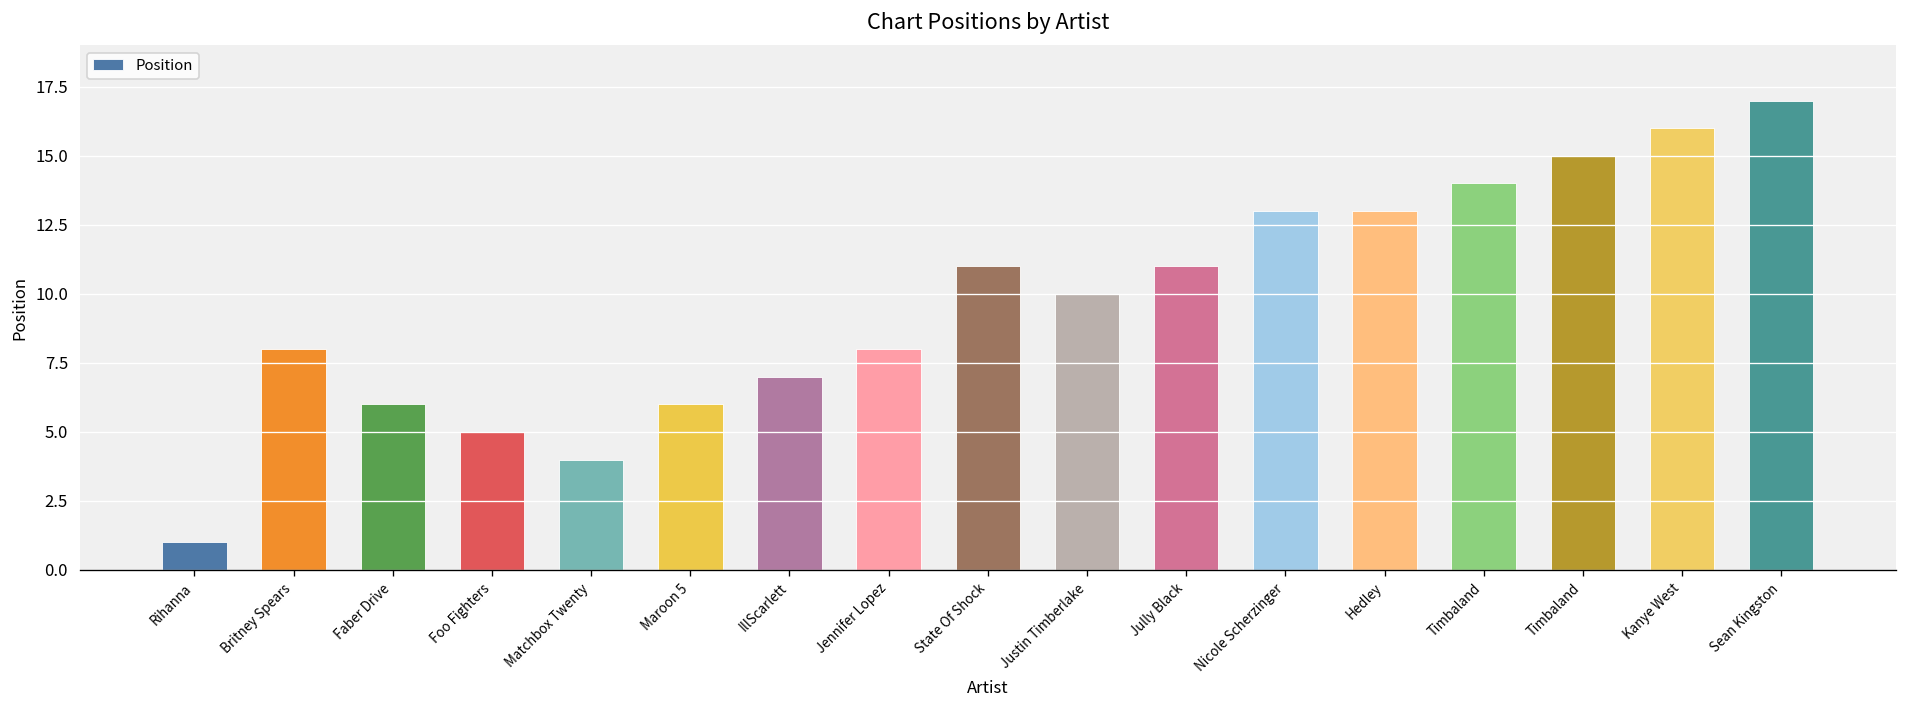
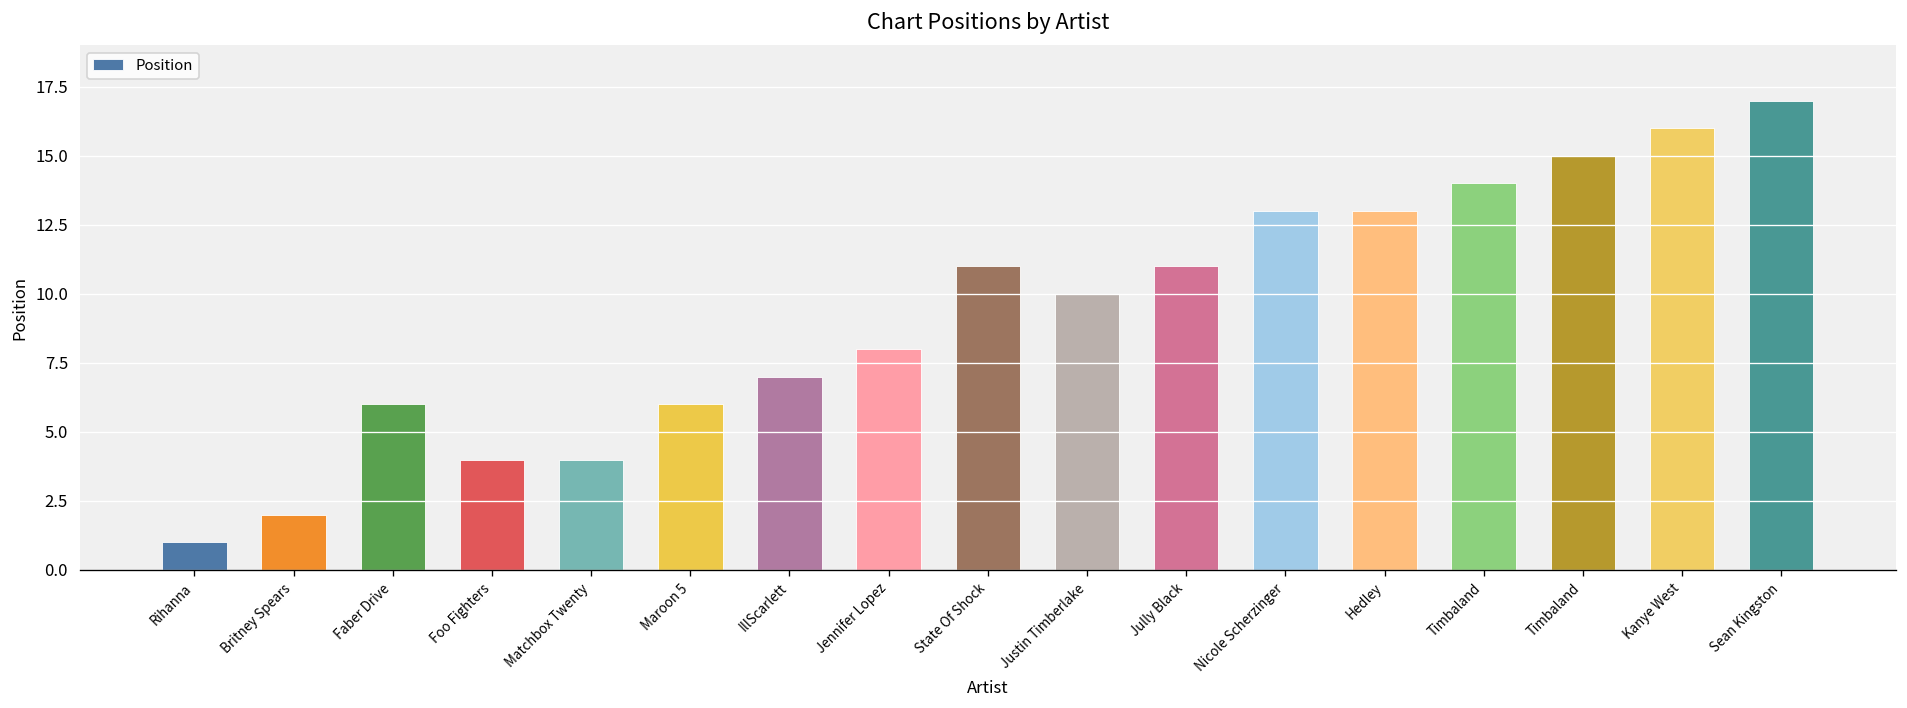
Britney Spears: 8 -> 2
Foo Fighters: 5 -> 4
